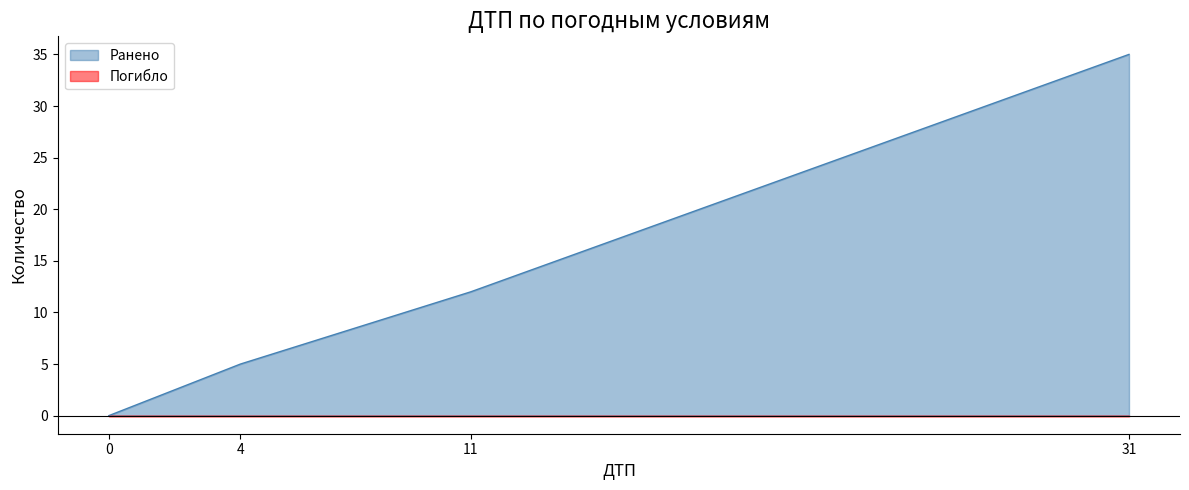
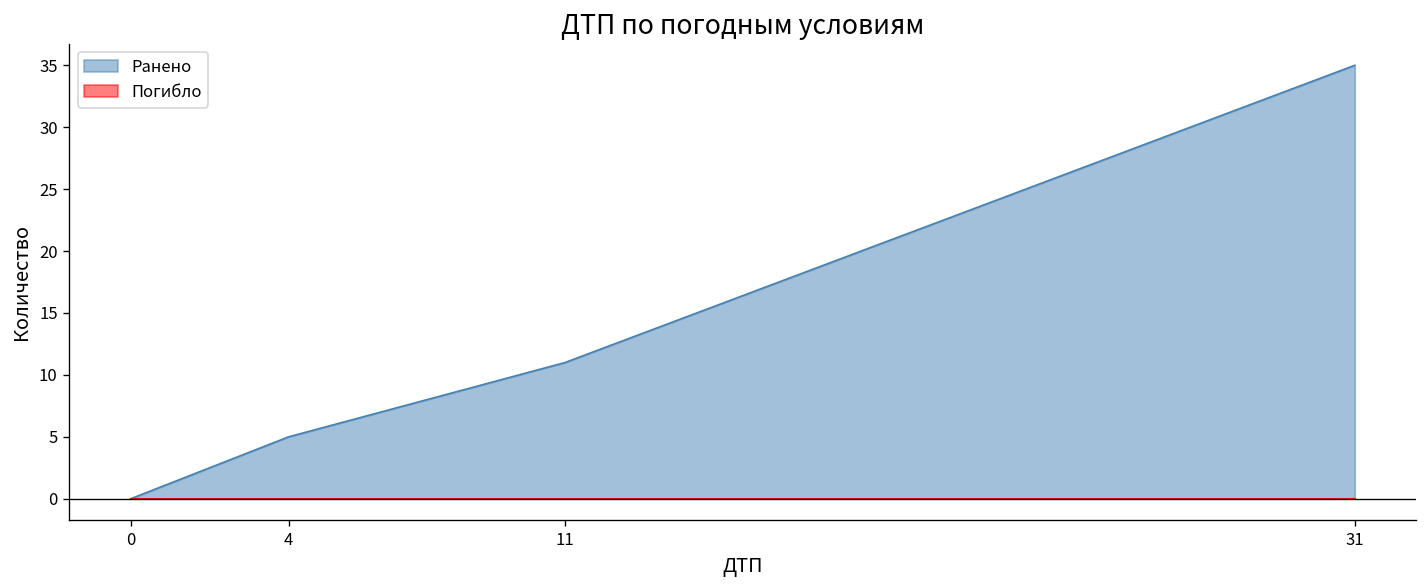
Ранено, 11: 12 -> 11
